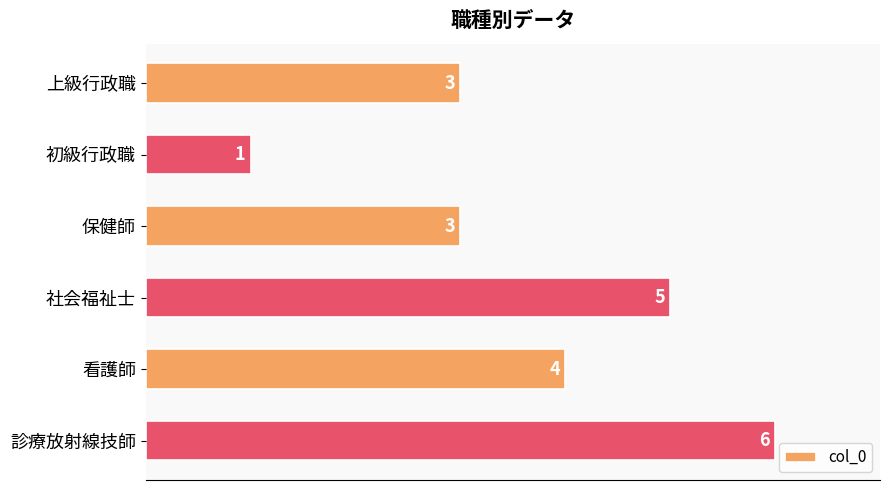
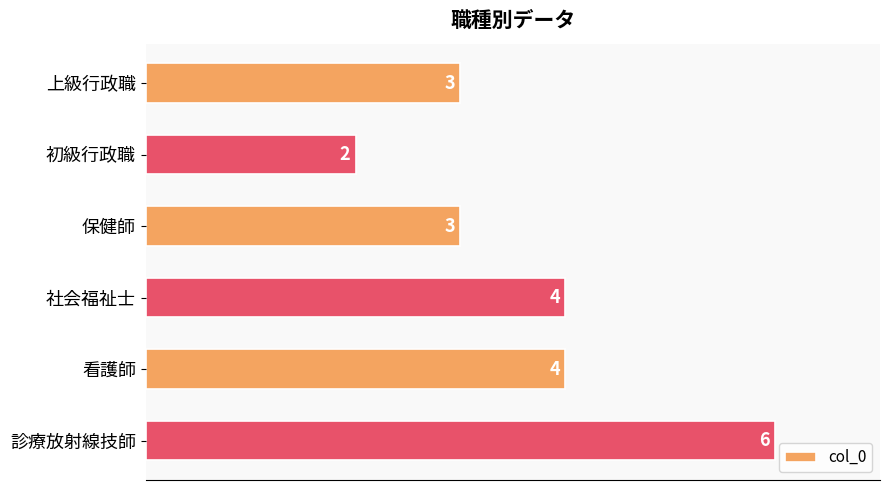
初級行政職: 1 -> 2
社会福祉士: 5 -> 4
